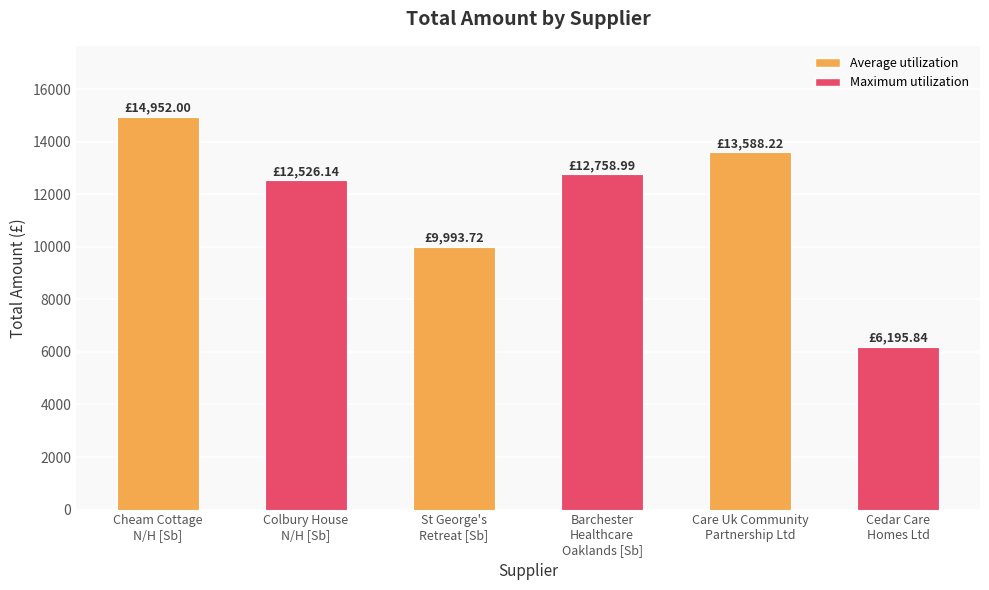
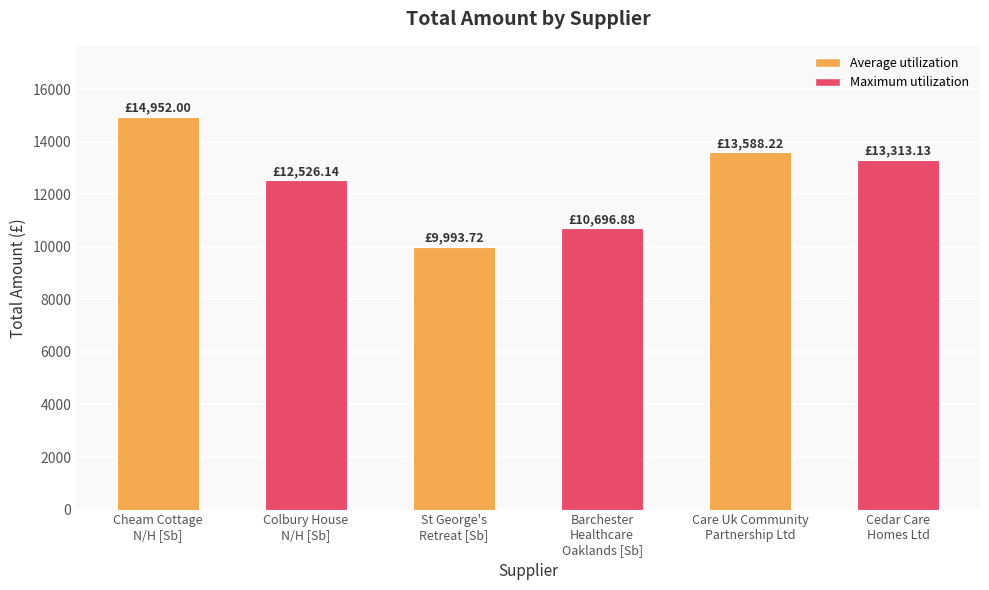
Barchester Healthcare Oaklands [Sb]: £12,758.99 -> £10,696.88
Cedar Care Homes Ltd: £6,195.84 -> £13,313.13
